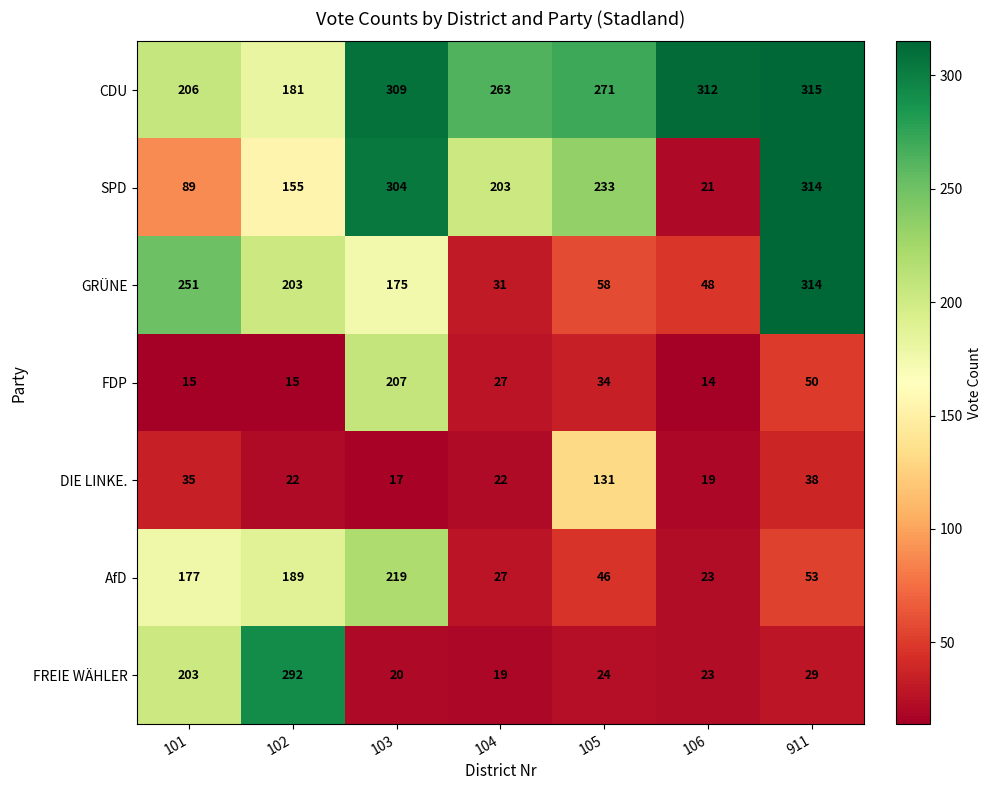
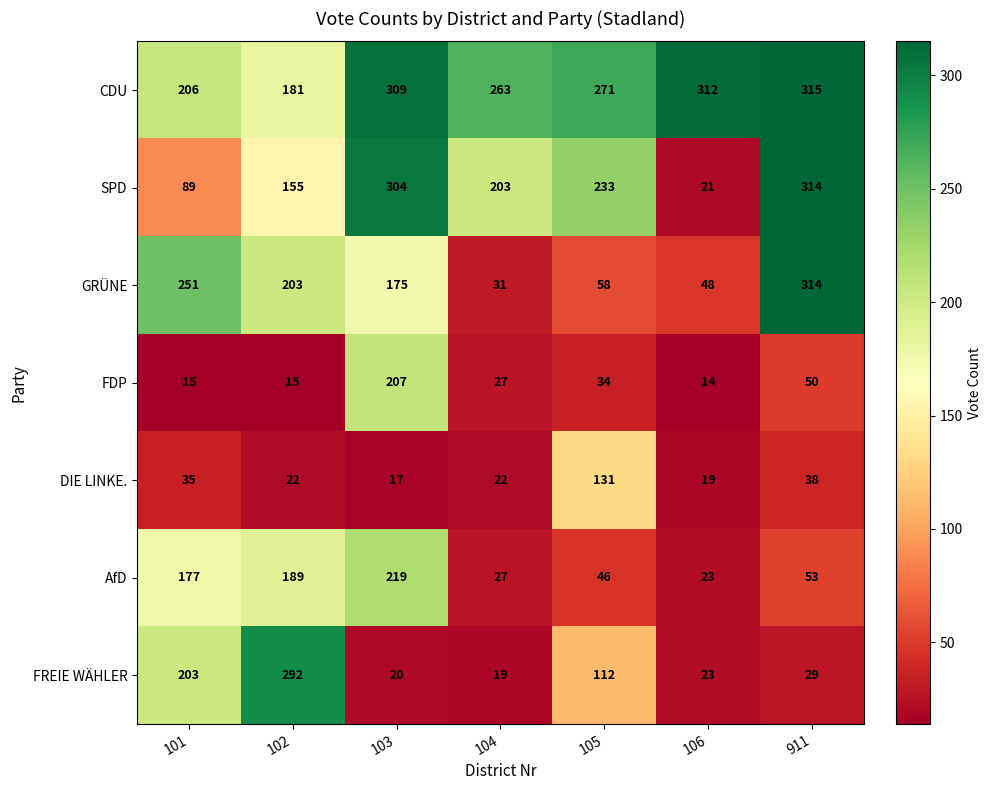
FREIE WÄHLER, 105: 24 -> 112
